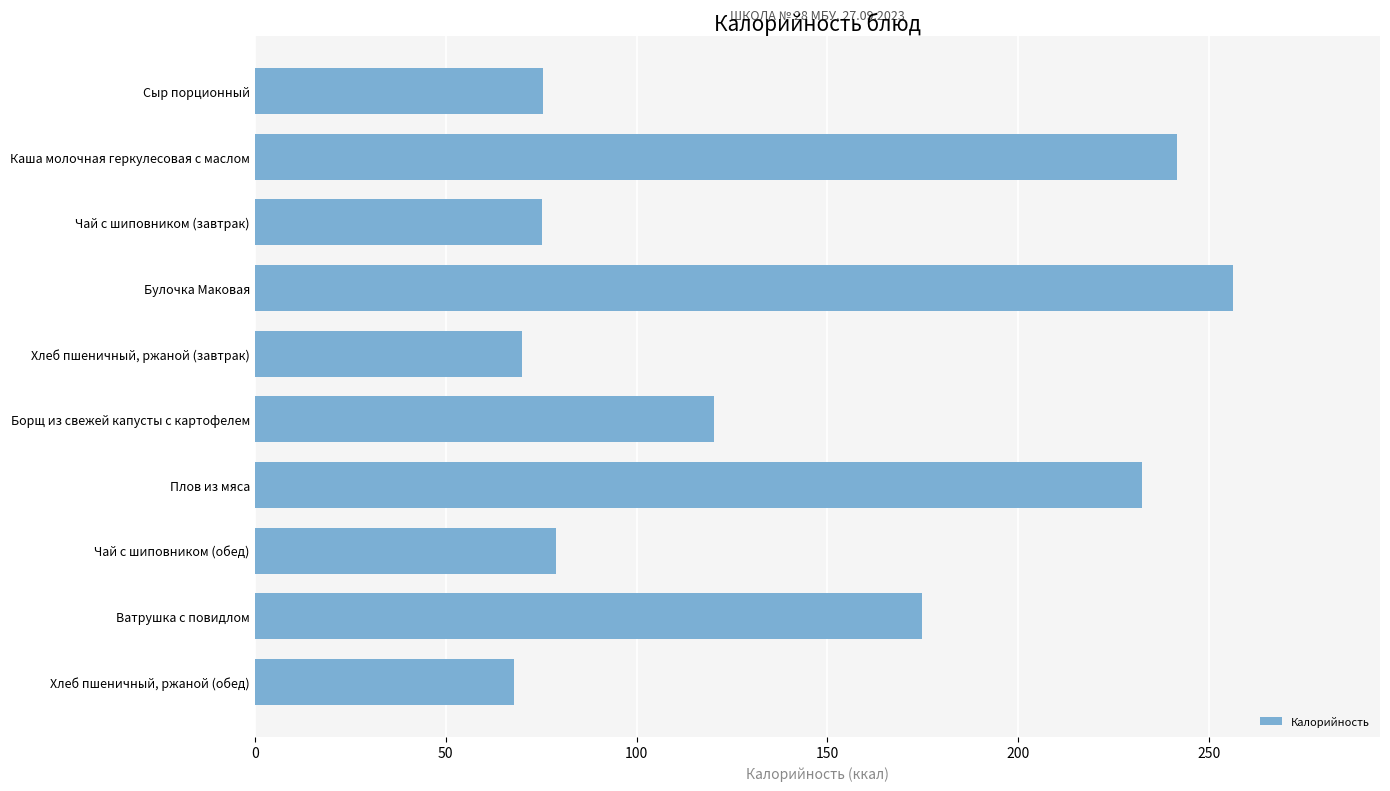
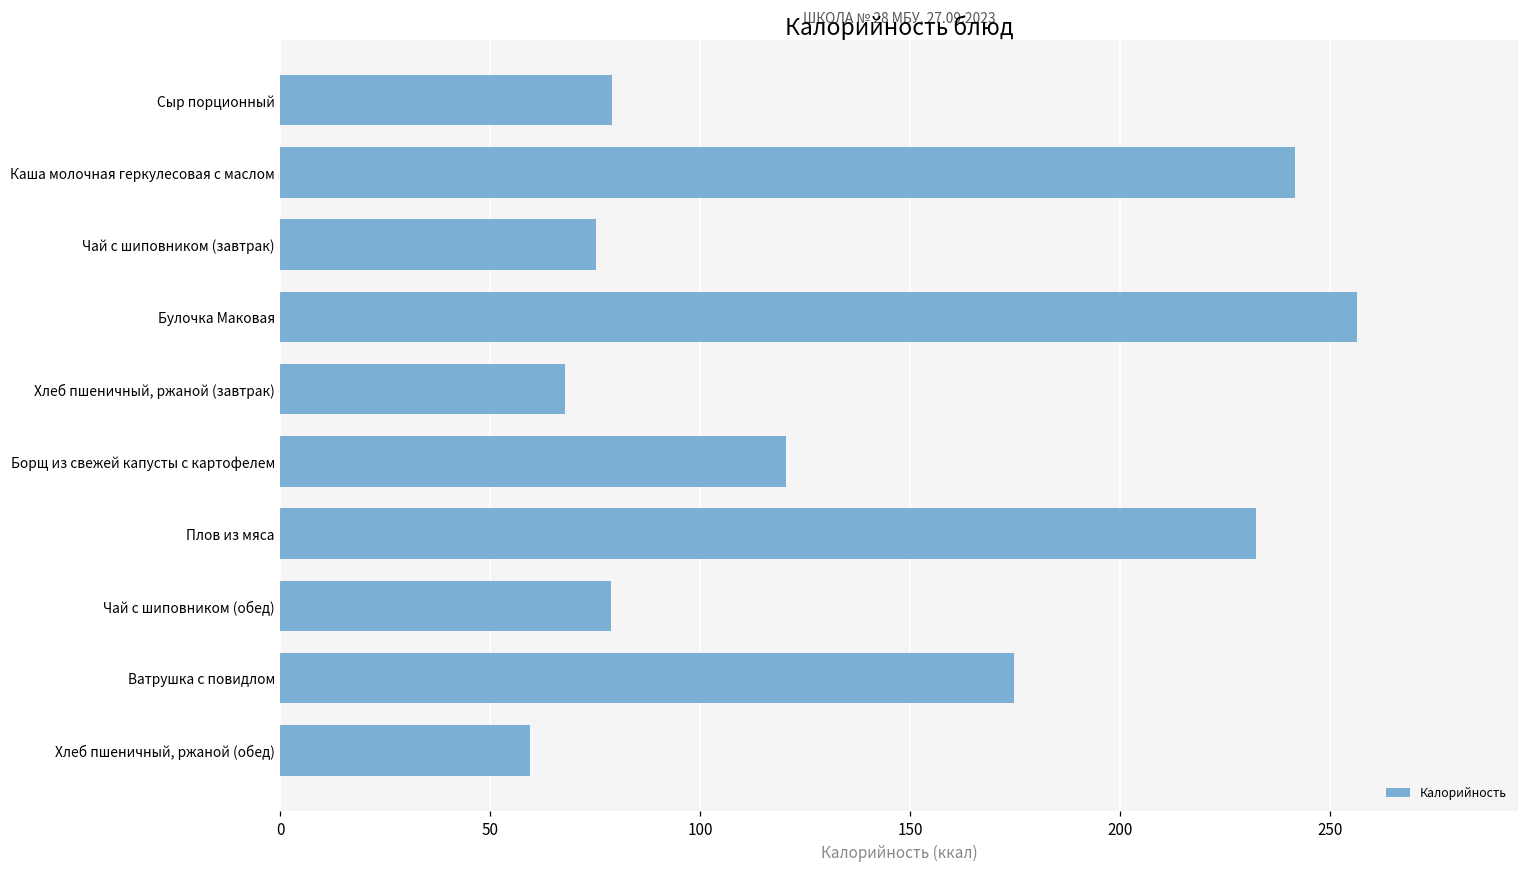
Сыр порционный: 76 -> 79
Хлеб пшеничный, ржаной (завтрак): 70 -> 68
Хлеб пшеничный, ржаной (обед): 68 -> 59
